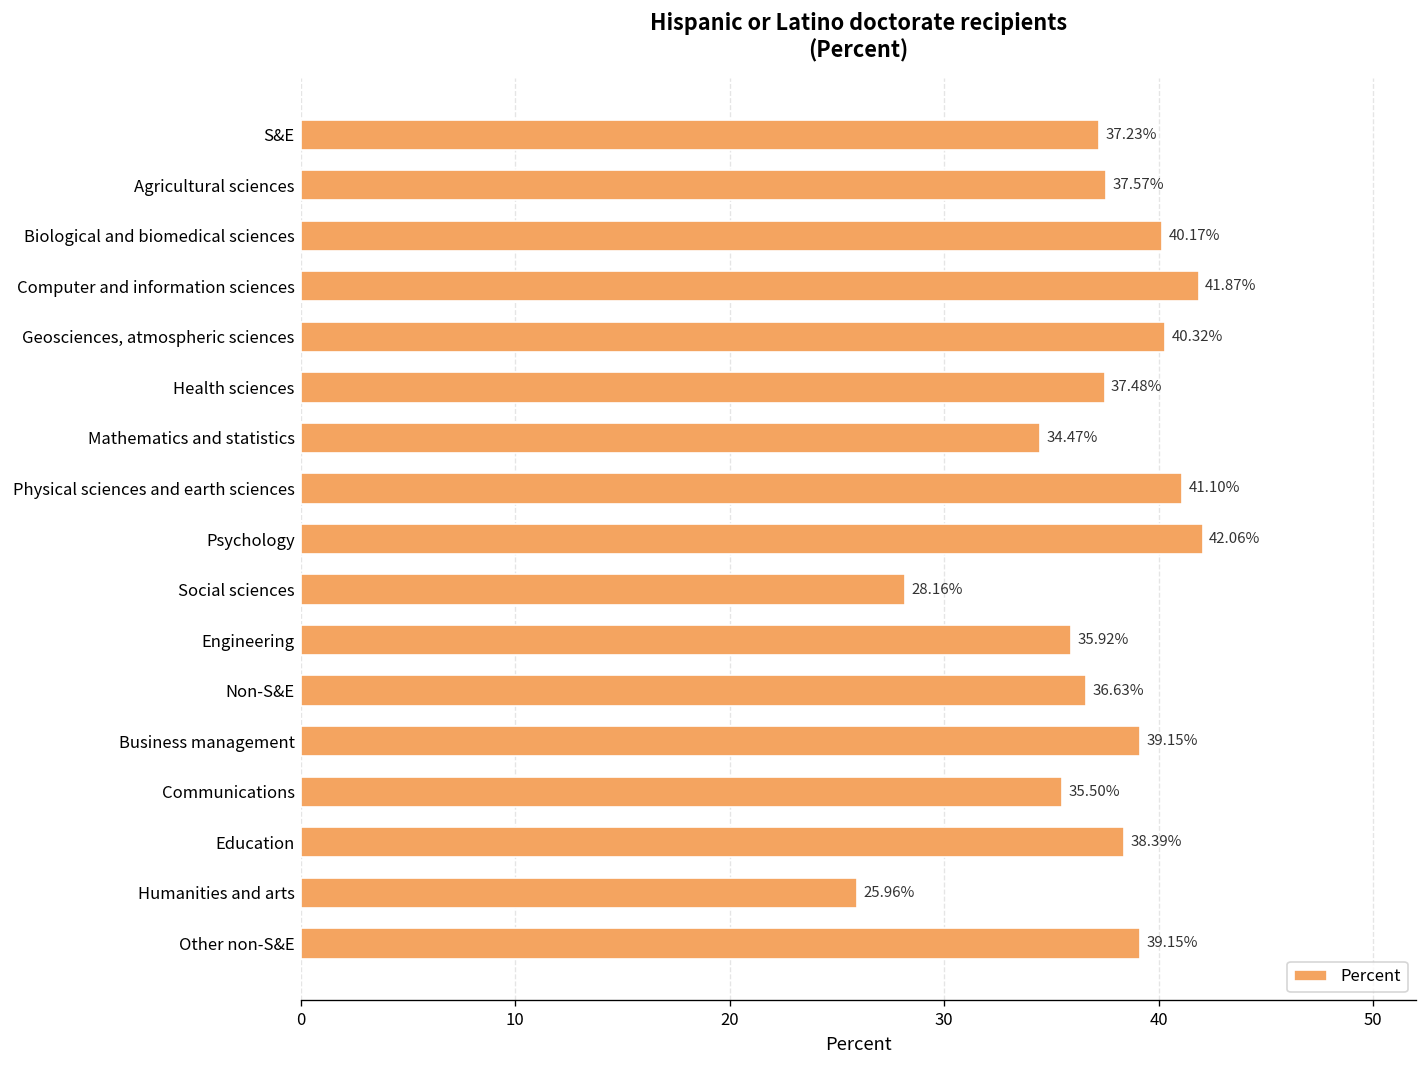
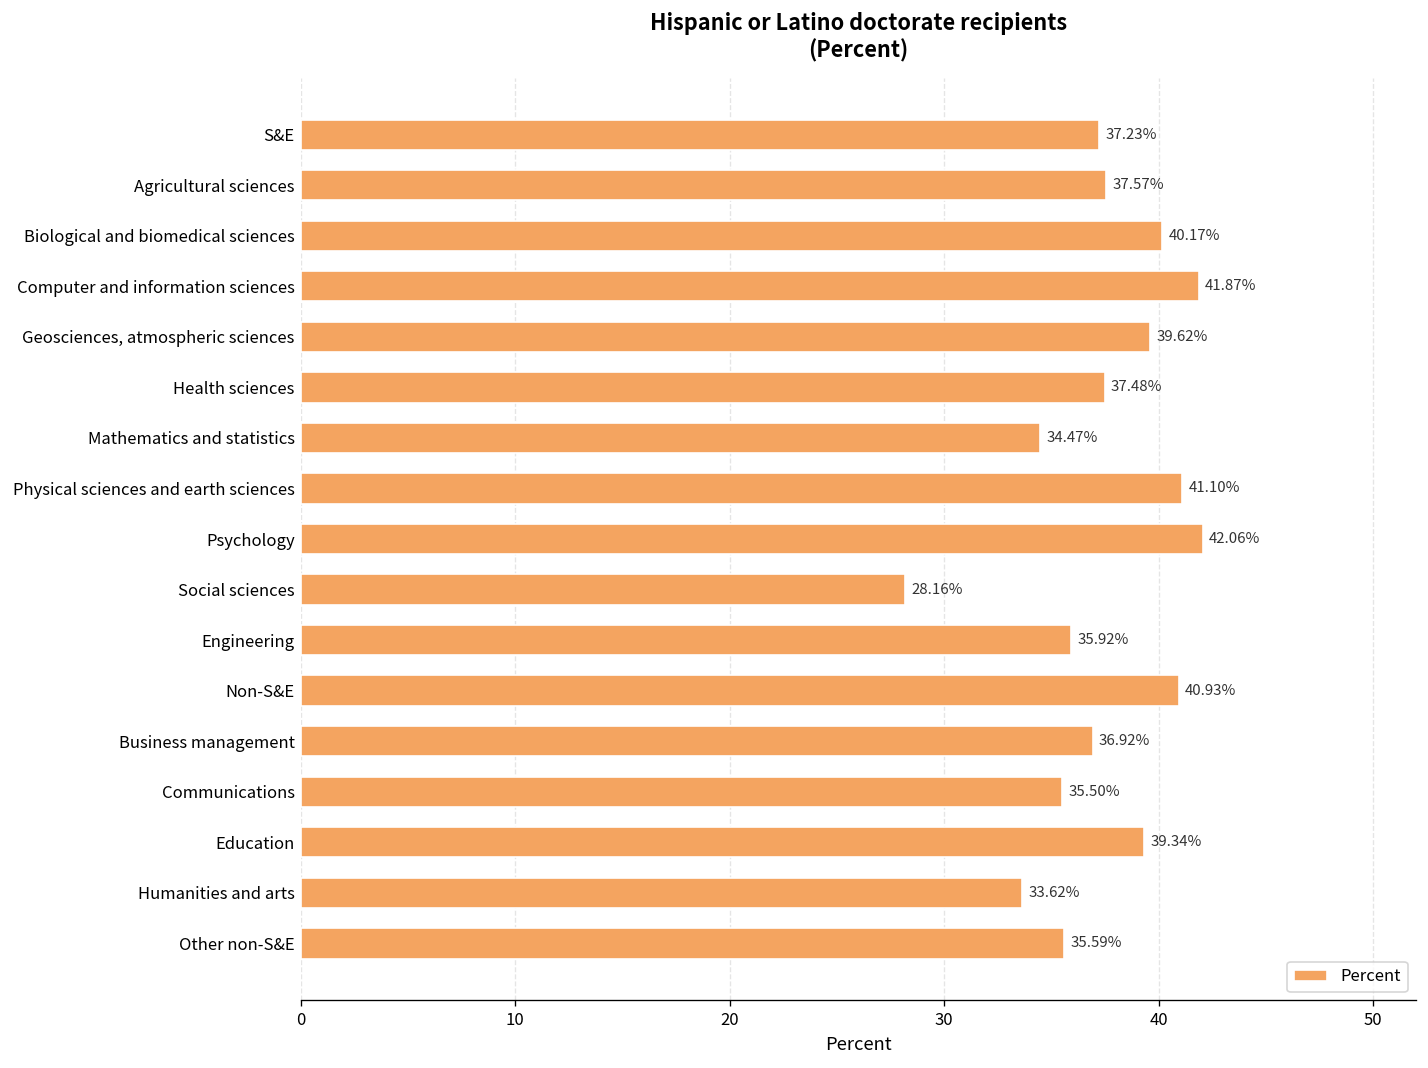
Geosciences, atmospheric sciences: 40.32% -> 39.62%
Non-S&E: 36.63% -> 40.93%
Business management: 39.15% -> 36.92%
Education: 38.39% -> 39.34%
Humanities and arts: 25.96% -> 33.62%
Other non-S&E: 39.15% -> 35.59%
